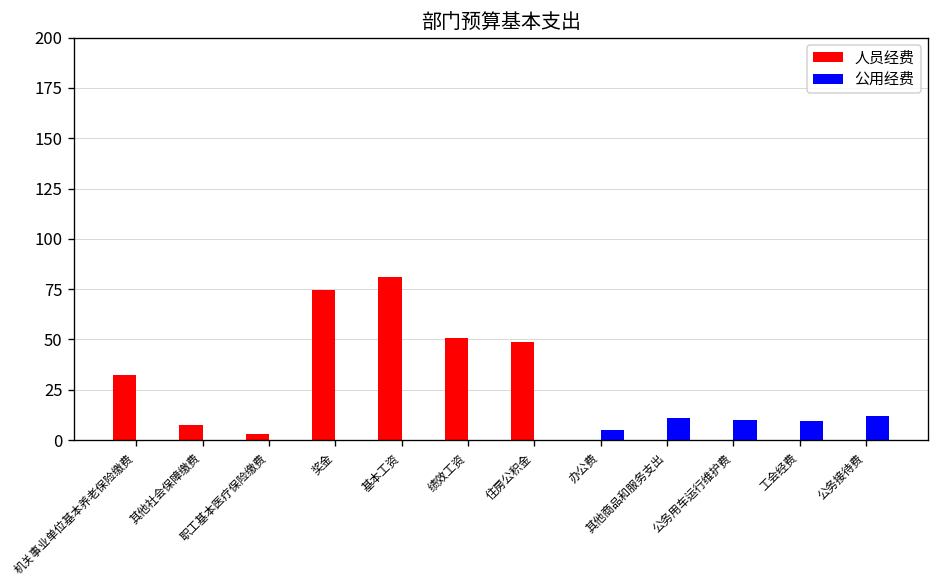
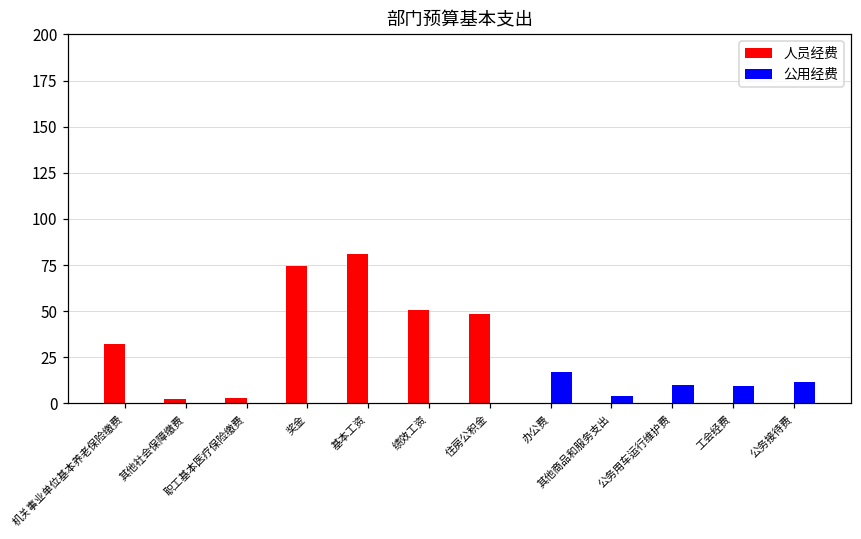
人员经费, 其他社会保障缴费: 8 -> 2
公用经费, 办公费: 5 -> 17
公用经费, 其他商品和服务支出: 11 -> 4
